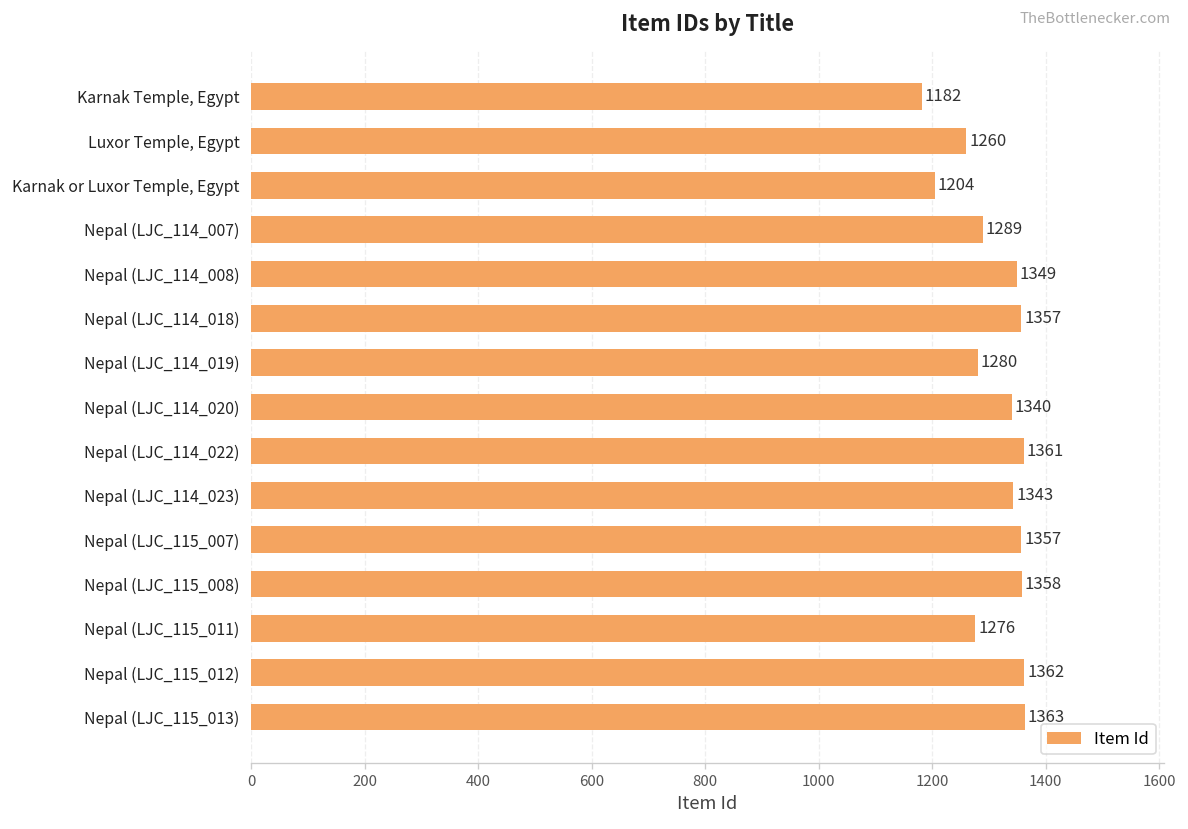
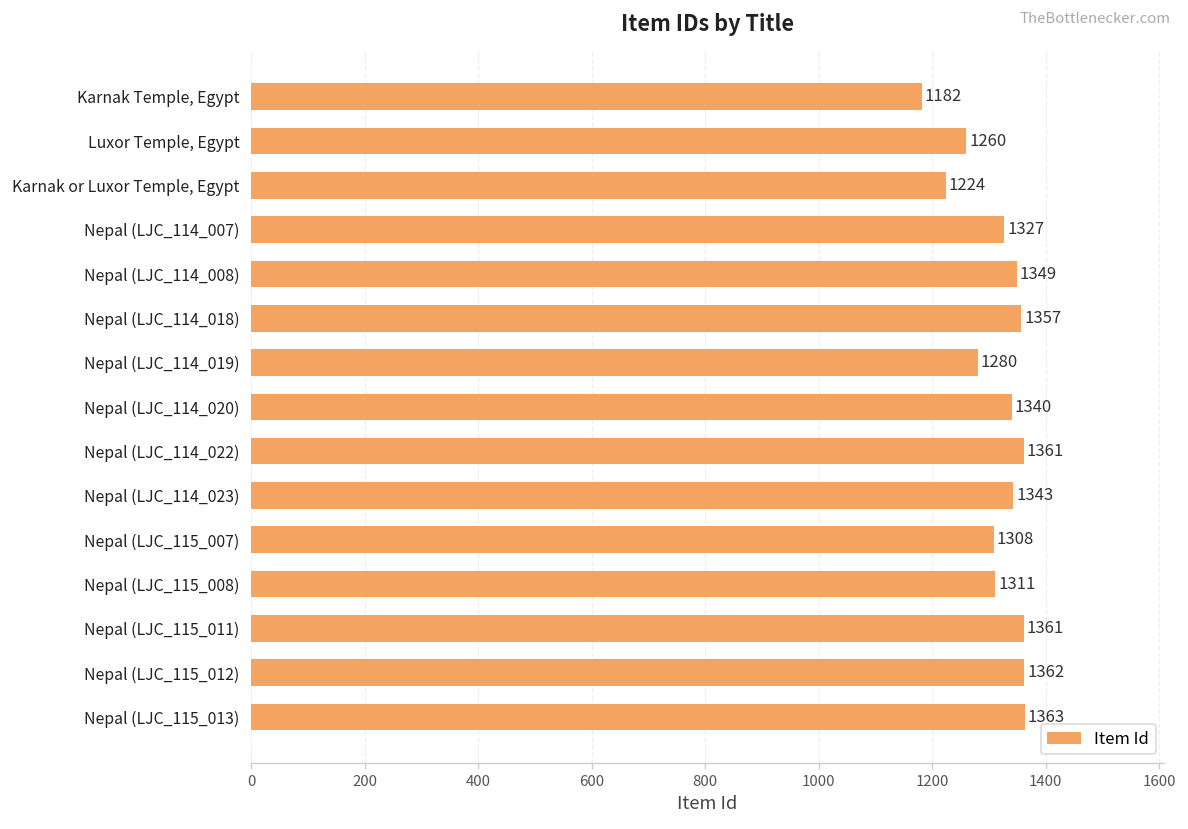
Karnak or Luxor Temple, Egypt: 1204 -> 1224
Nepal (LJC_114_007): 1289 -> 1327
Nepal (LJC_115_007): 1357 -> 1308
Nepal (LJC_115_008): 1358 -> 1311
Nepal (LJC_115_011): 1276 -> 1361
